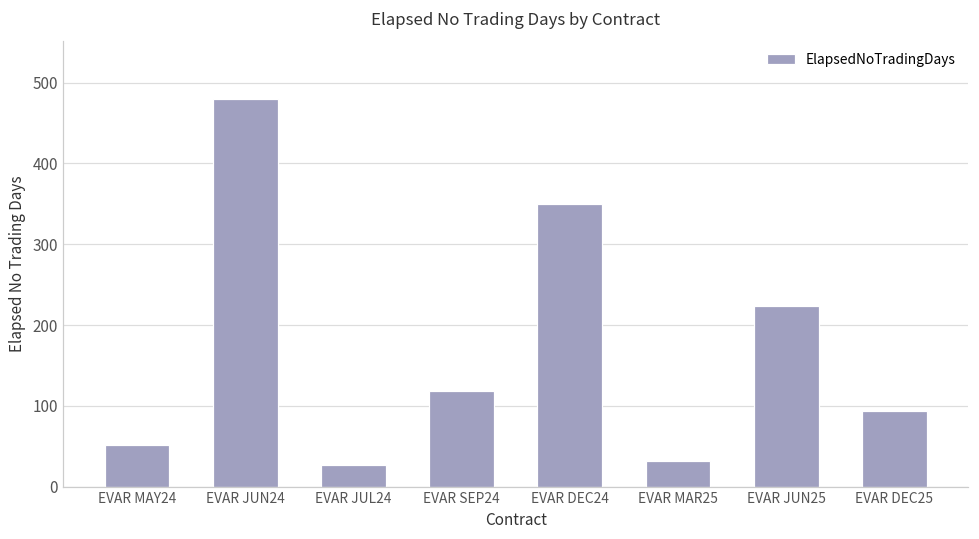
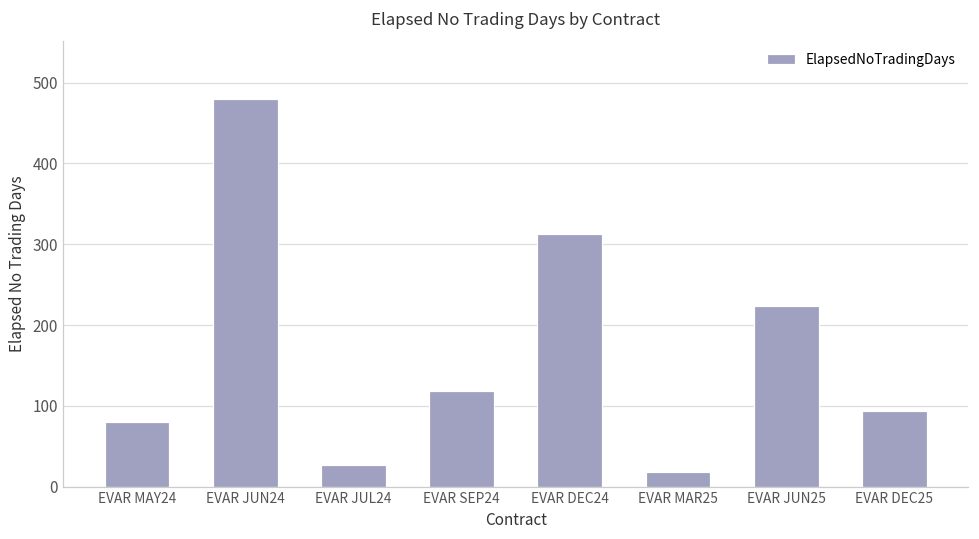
EVAR MAY24: 50 -> 80
EVAR DEC24: 350 -> 310
EVAR MAR25: 30 -> 20
